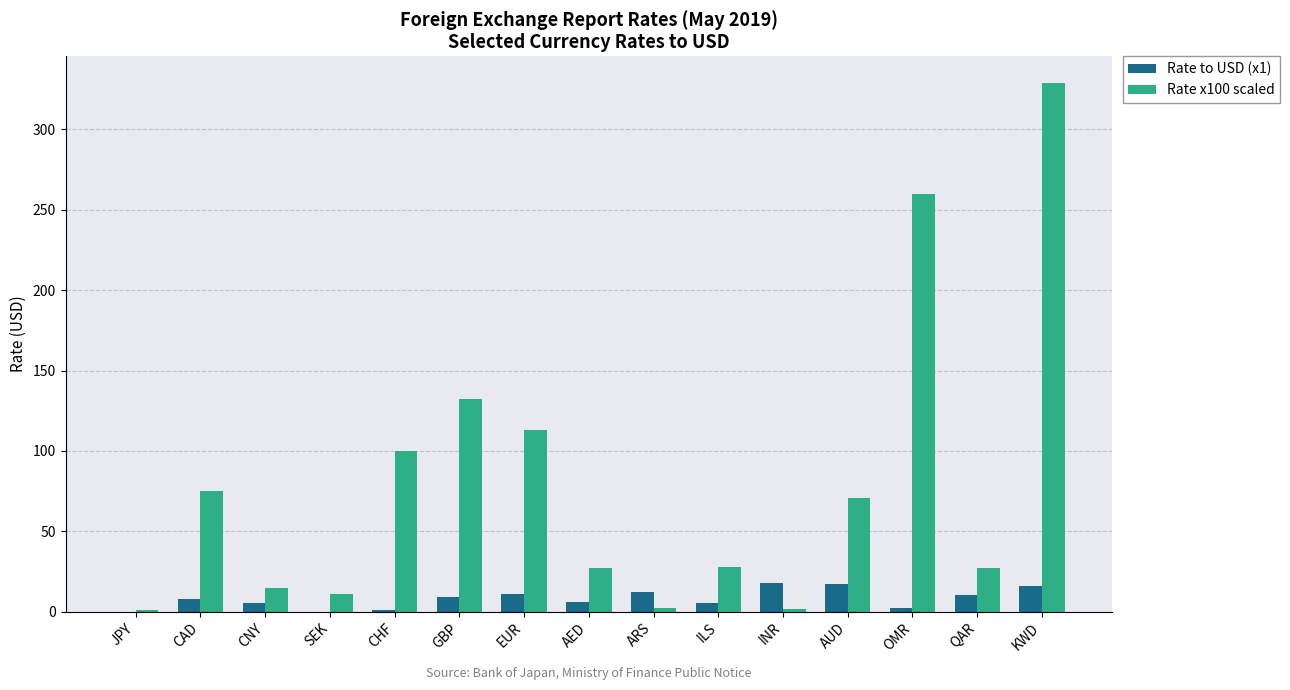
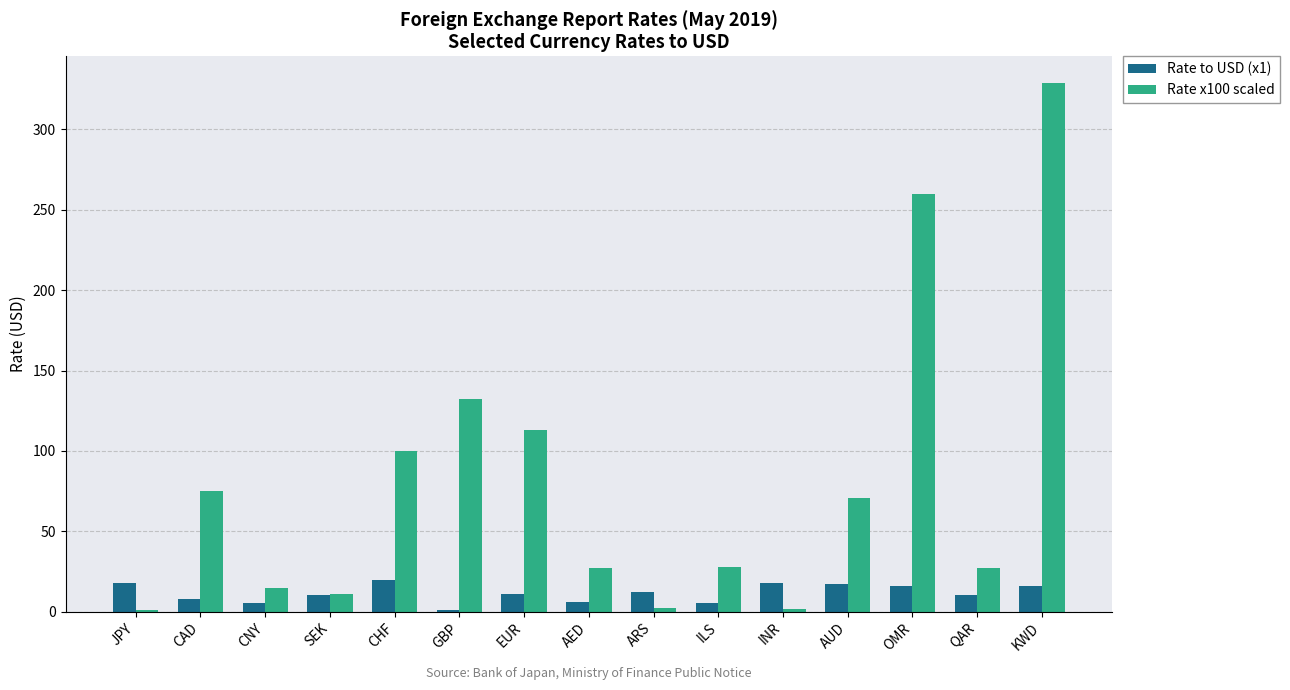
Rate to USD (x1), JPY: 0 -> 18
Rate to USD (x1), SEK: 0 -> 10
Rate to USD (x1), CHF: 1 -> 20
Rate to USD (x1), GBP: 9 -> 1
Rate to USD (x1), OMR: 3 -> 16
